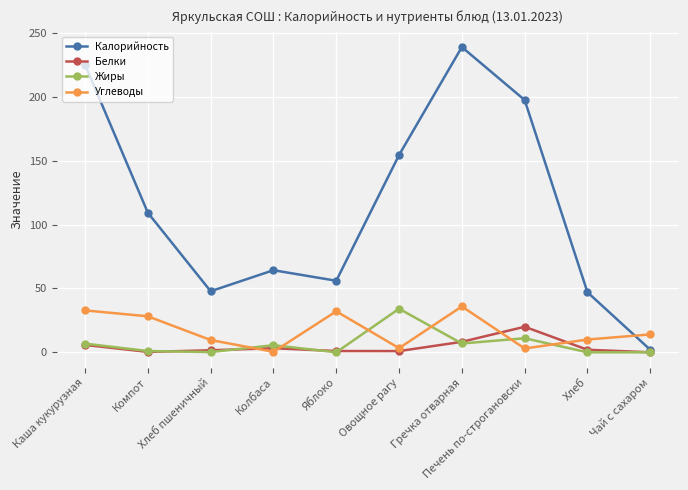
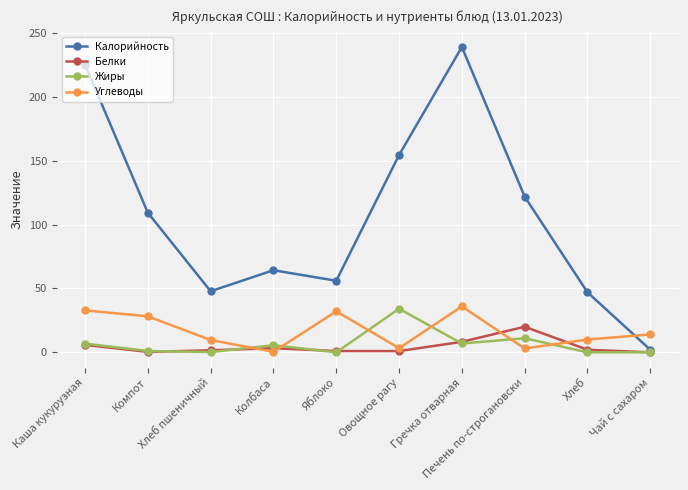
Калорийность, Печень по-строгановски: 197 -> 122
